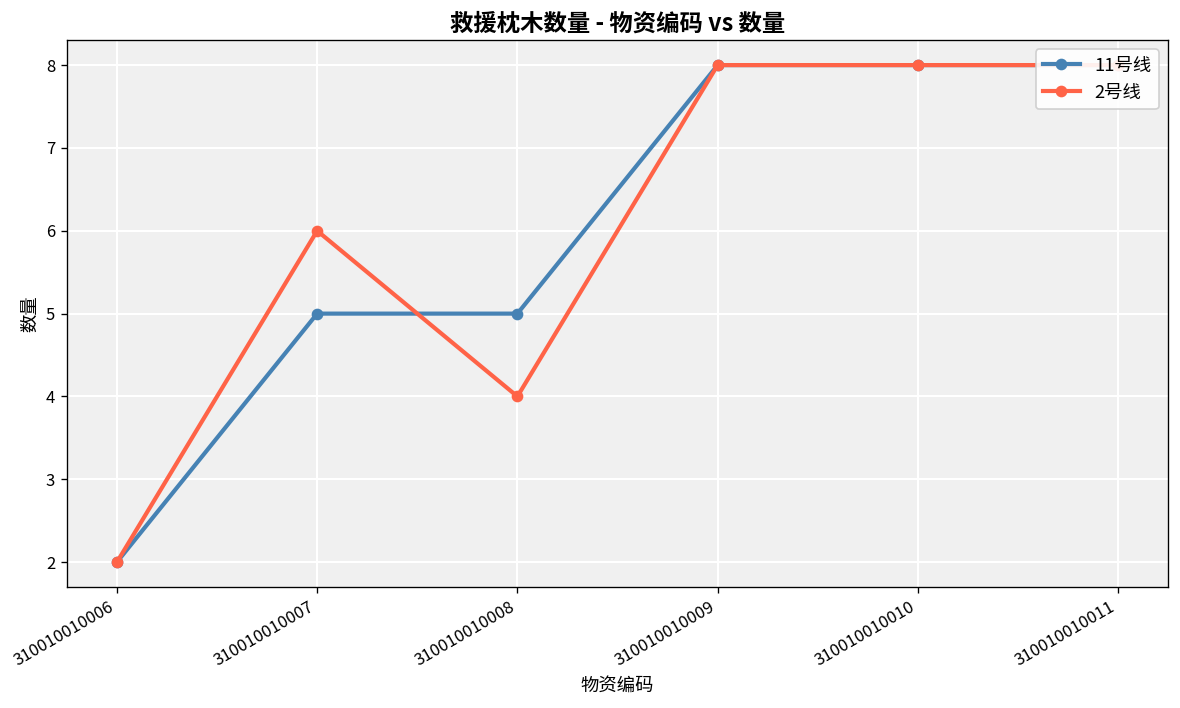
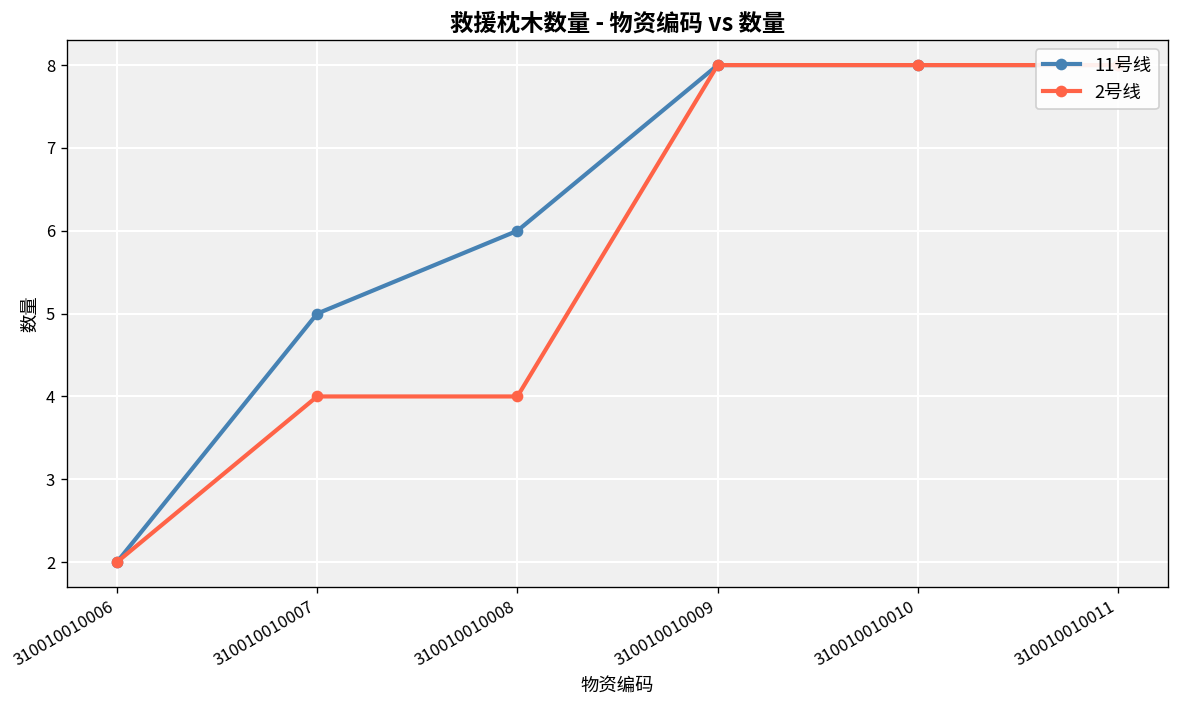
2号线, 310010010007: 6 -> 4
11号线, 310010010008: 5 -> 6
